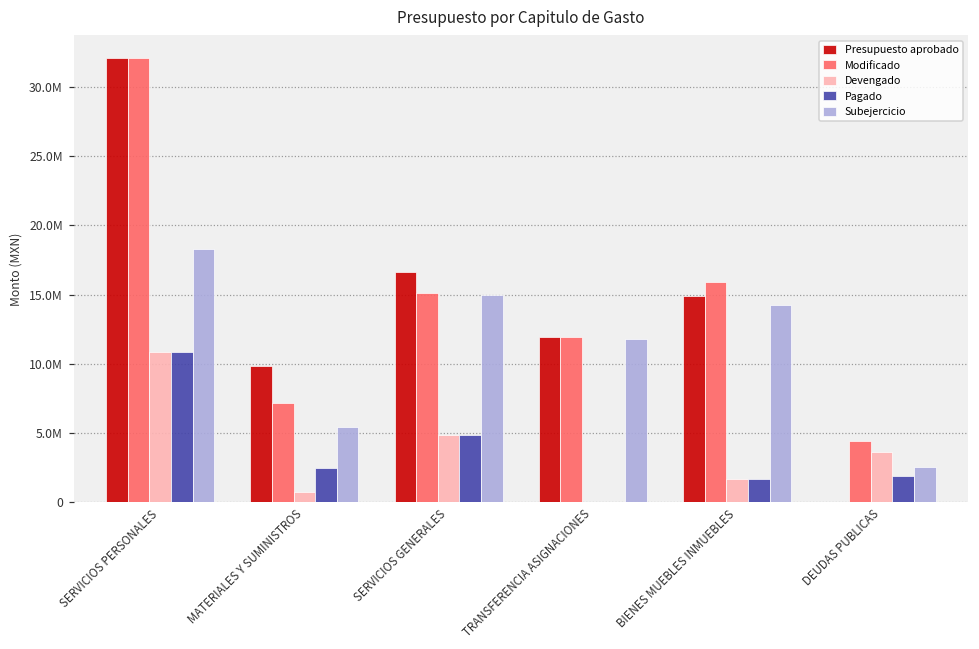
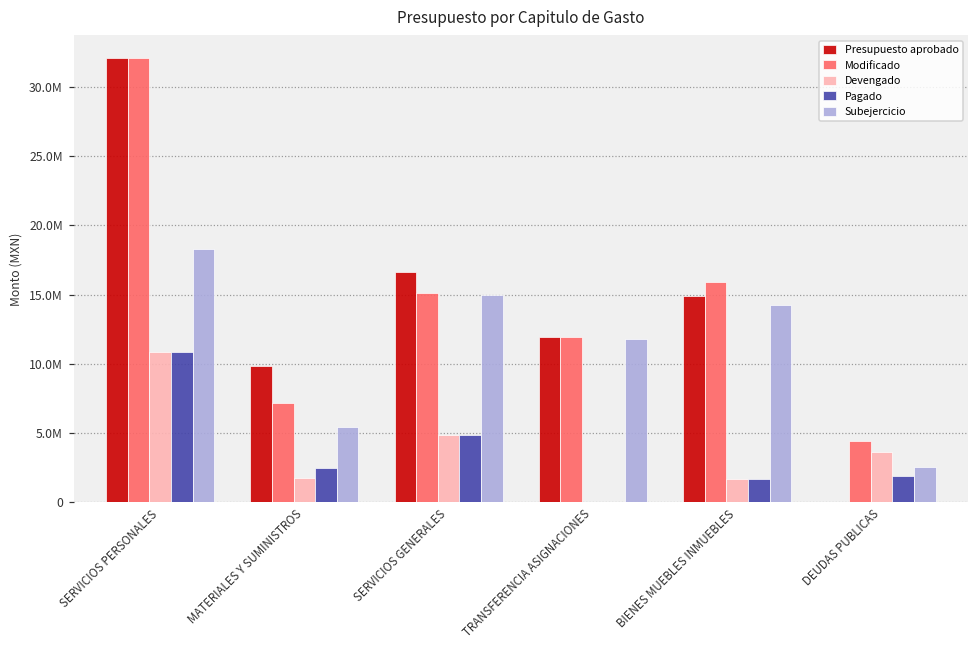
Devengado, MATERIALES Y SUMINISTROS: 700000 -> 1800000
